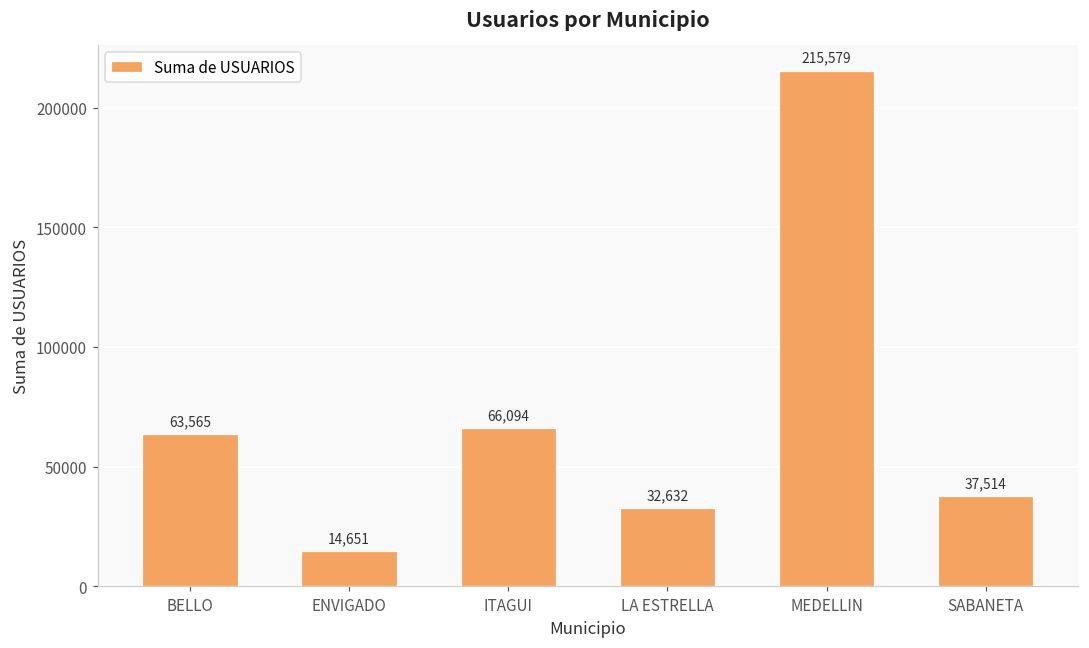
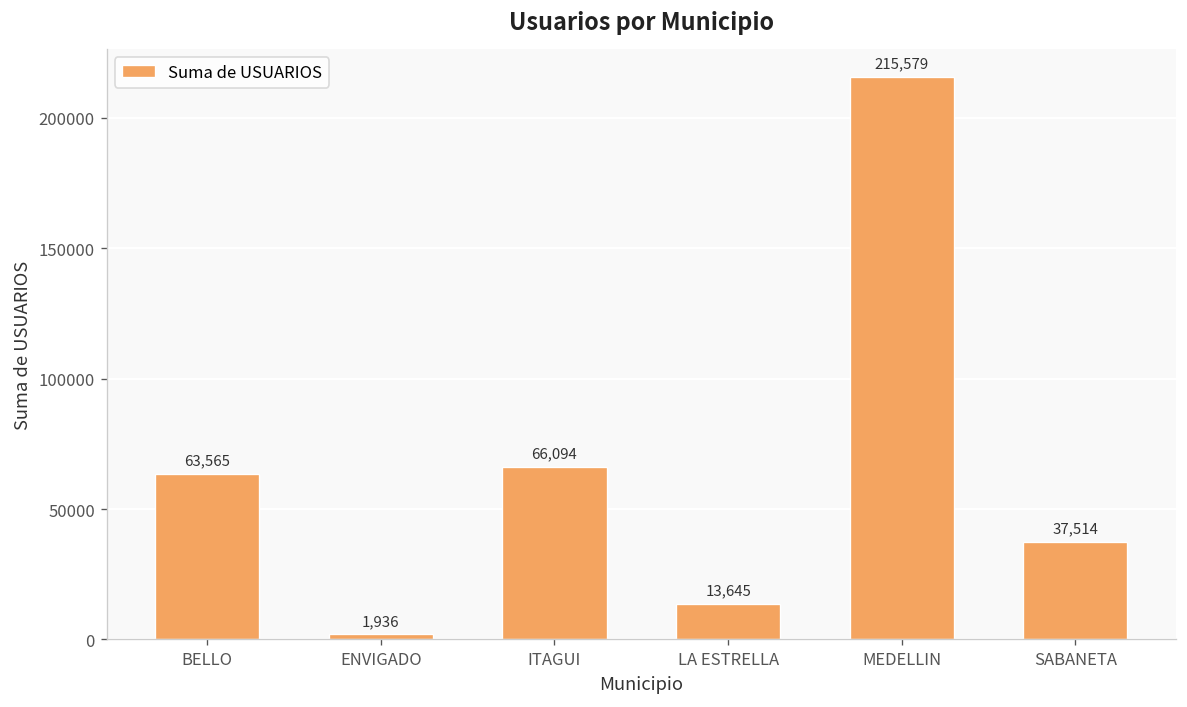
ENVIGADO: 14,651 -> 1,936
LA ESTRELLA: 32,632 -> 13,645
